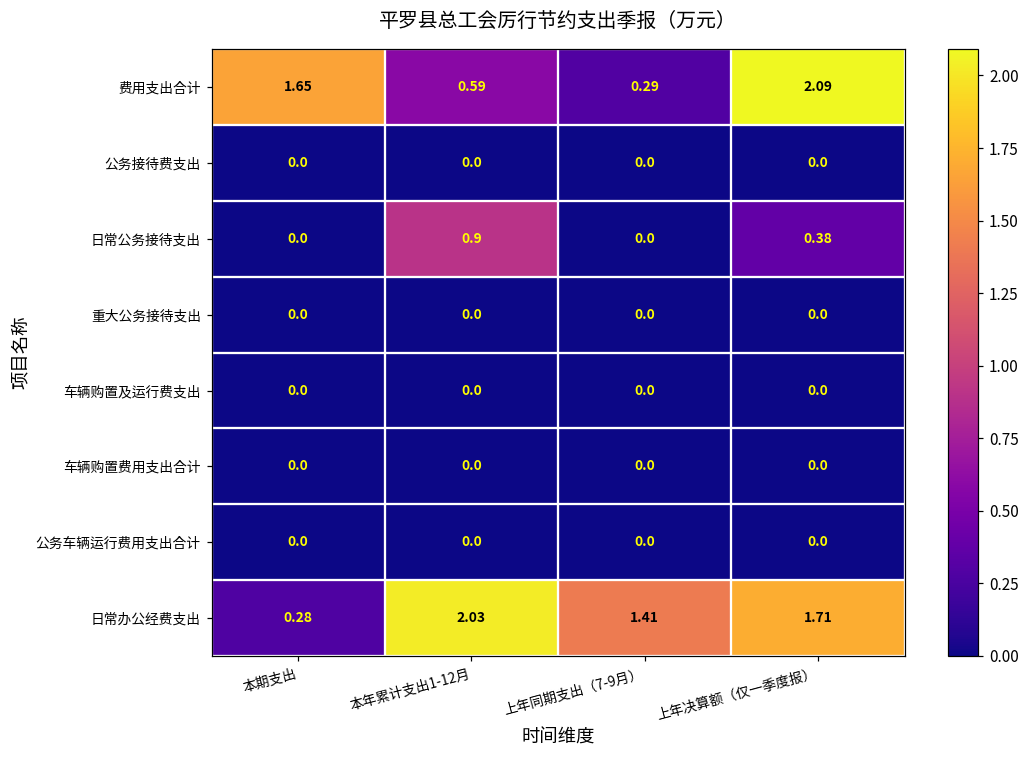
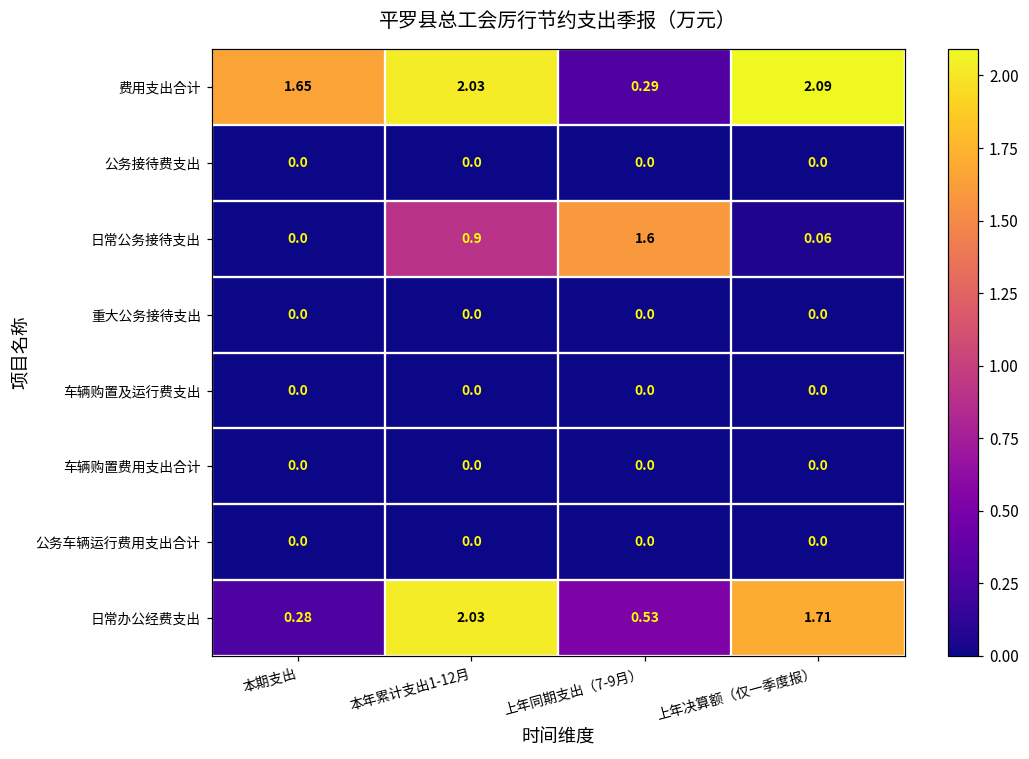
费用支出合计, 本年累计支出1-12月: 0.59 -> 2.03
日常公务接待支出, 上年同期支出（7-9月）: 0.0 -> 1.6
日常公务接待支出, 上年决算额（仅一季度报）: 0.38 -> 0.06
日常办公经费支出, 上年同期支出（7-9月）: 1.41 -> 0.53
